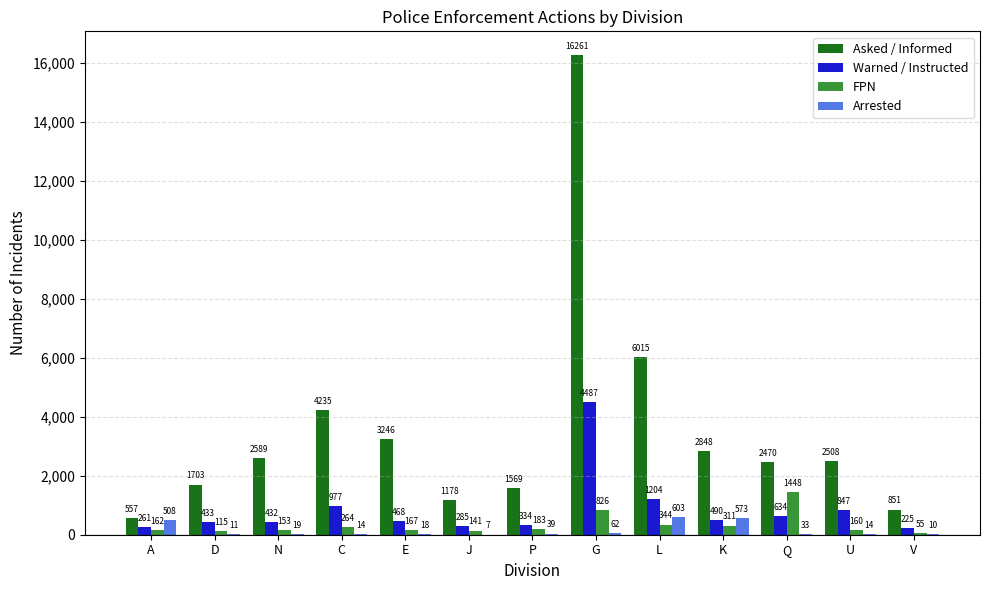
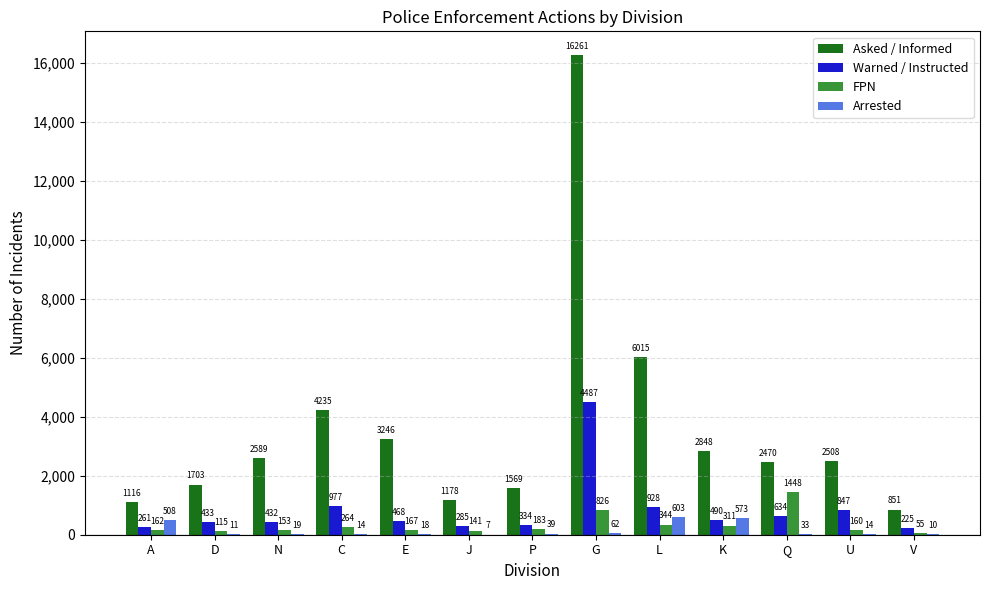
Asked / Informed, A: 557 -> 1116
Warned / Instructed, L: 1204 -> 928
